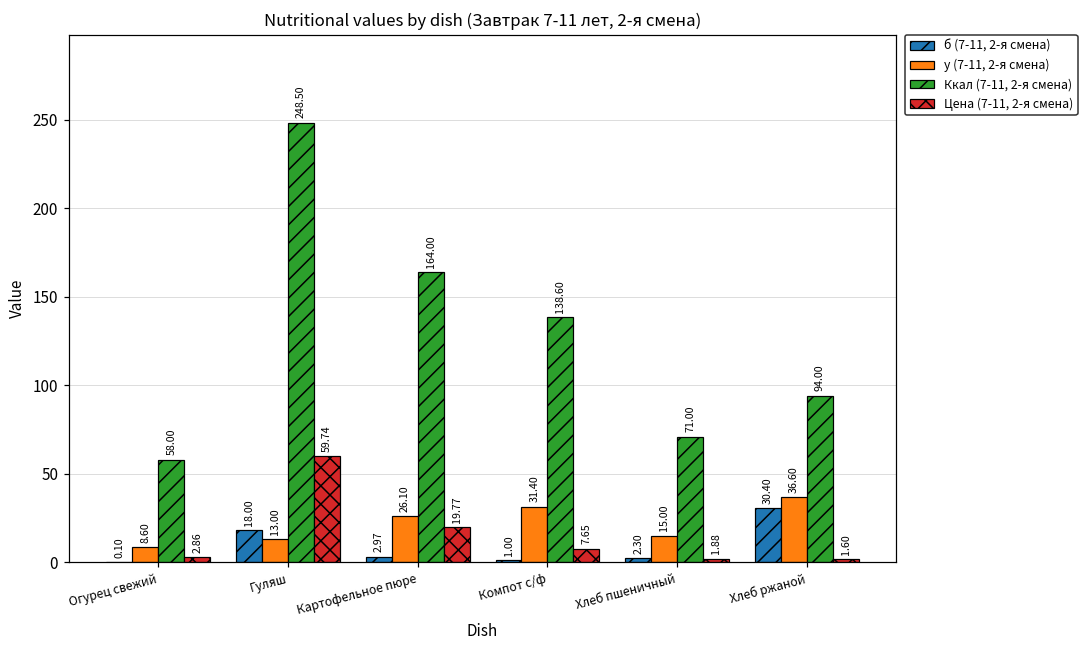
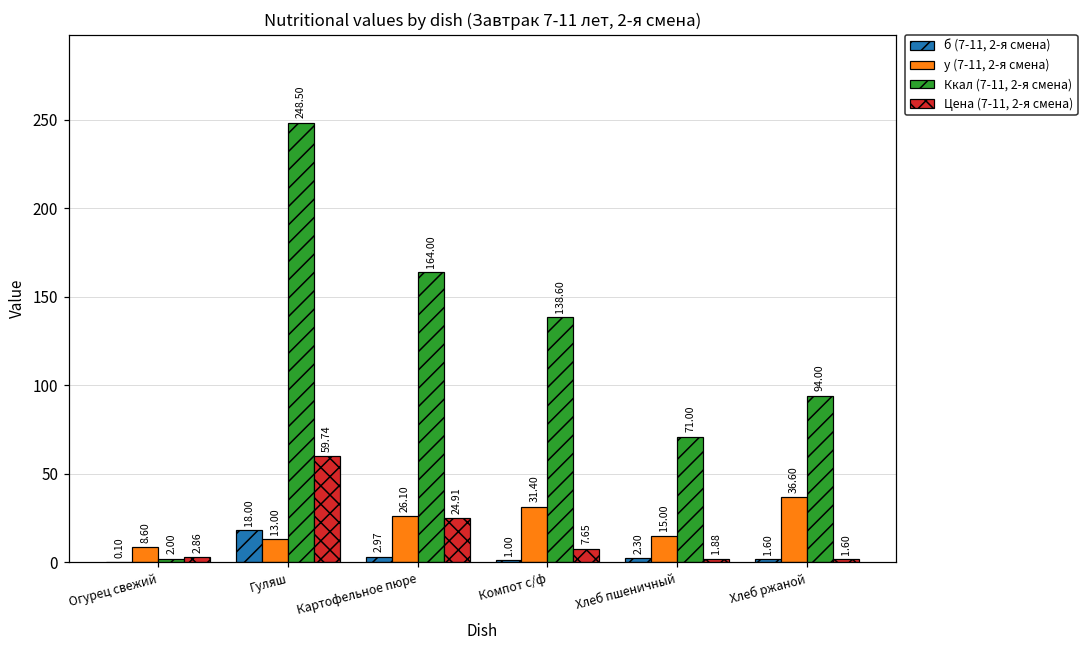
Ккал (7-11, 2-я смена), Огурец свежий: 58.00 -> 2.00
Цена (7-11, 2-я смена), Картофельное пюре: 19.77 -> 24.91
б (7-11, 2-я смена), Хлеб ржаной: 30.40 -> 1.60
